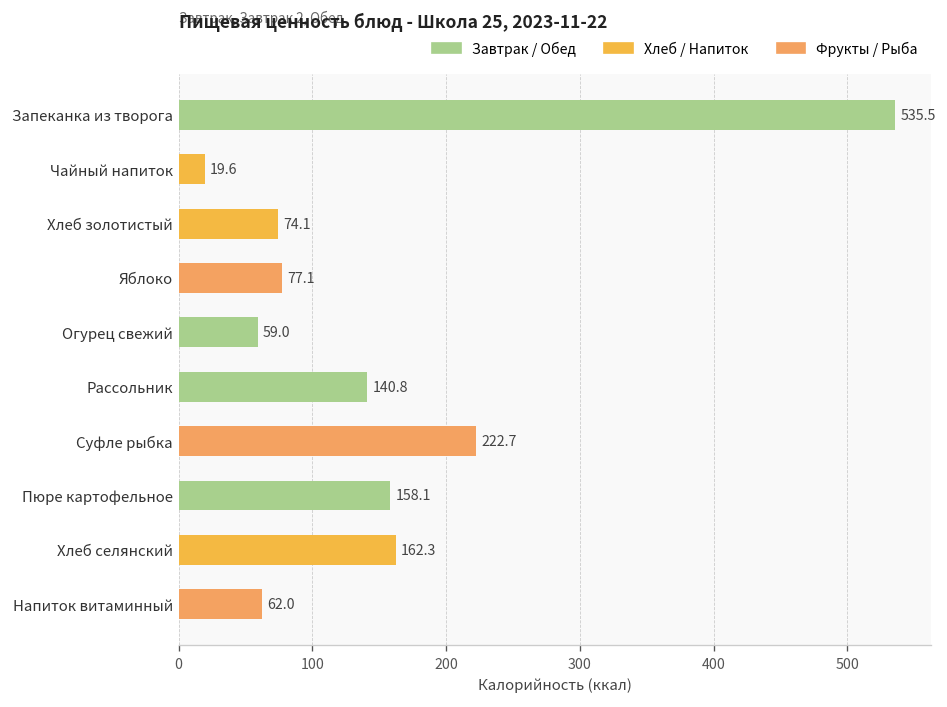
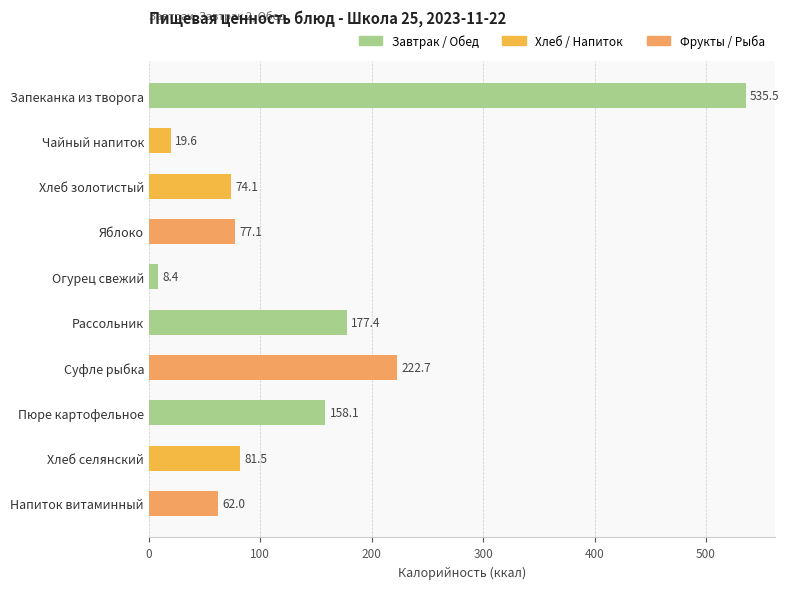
Огурец свежий: 59.0 -> 8.4
Рассольник: 140.8 -> 177.4
Хлеб селянский: 162.3 -> 81.5
